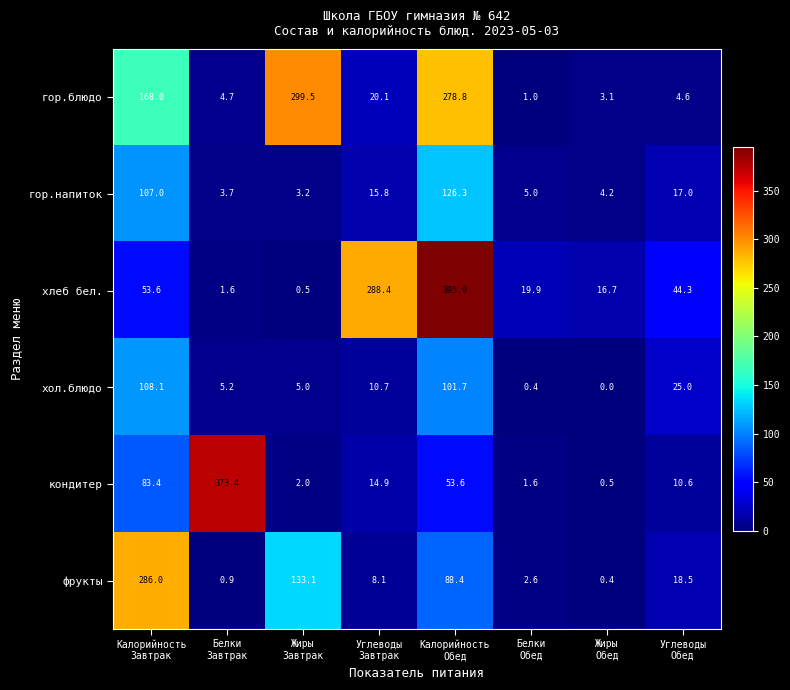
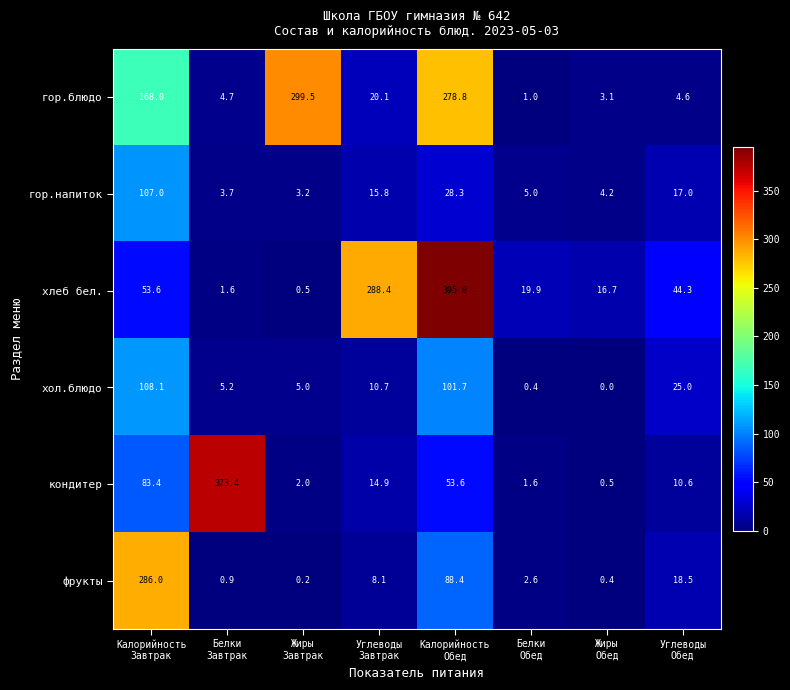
гор.напиток, Калорийность Обед: 126.3 -> 28.3
фрукты, Жиры Завтрак: 133.1 -> 0.2
